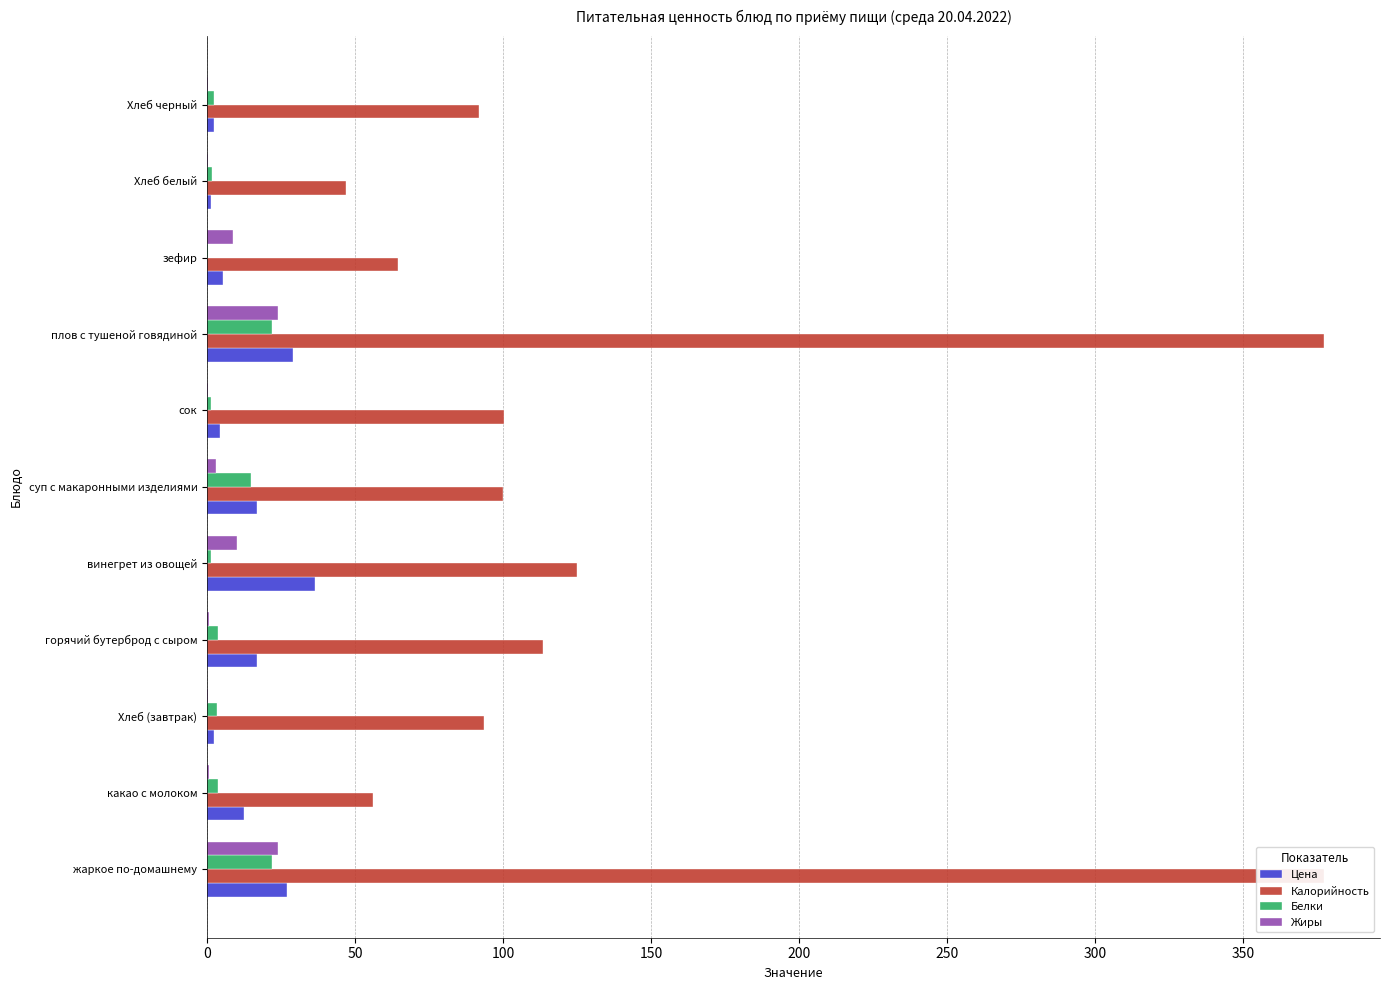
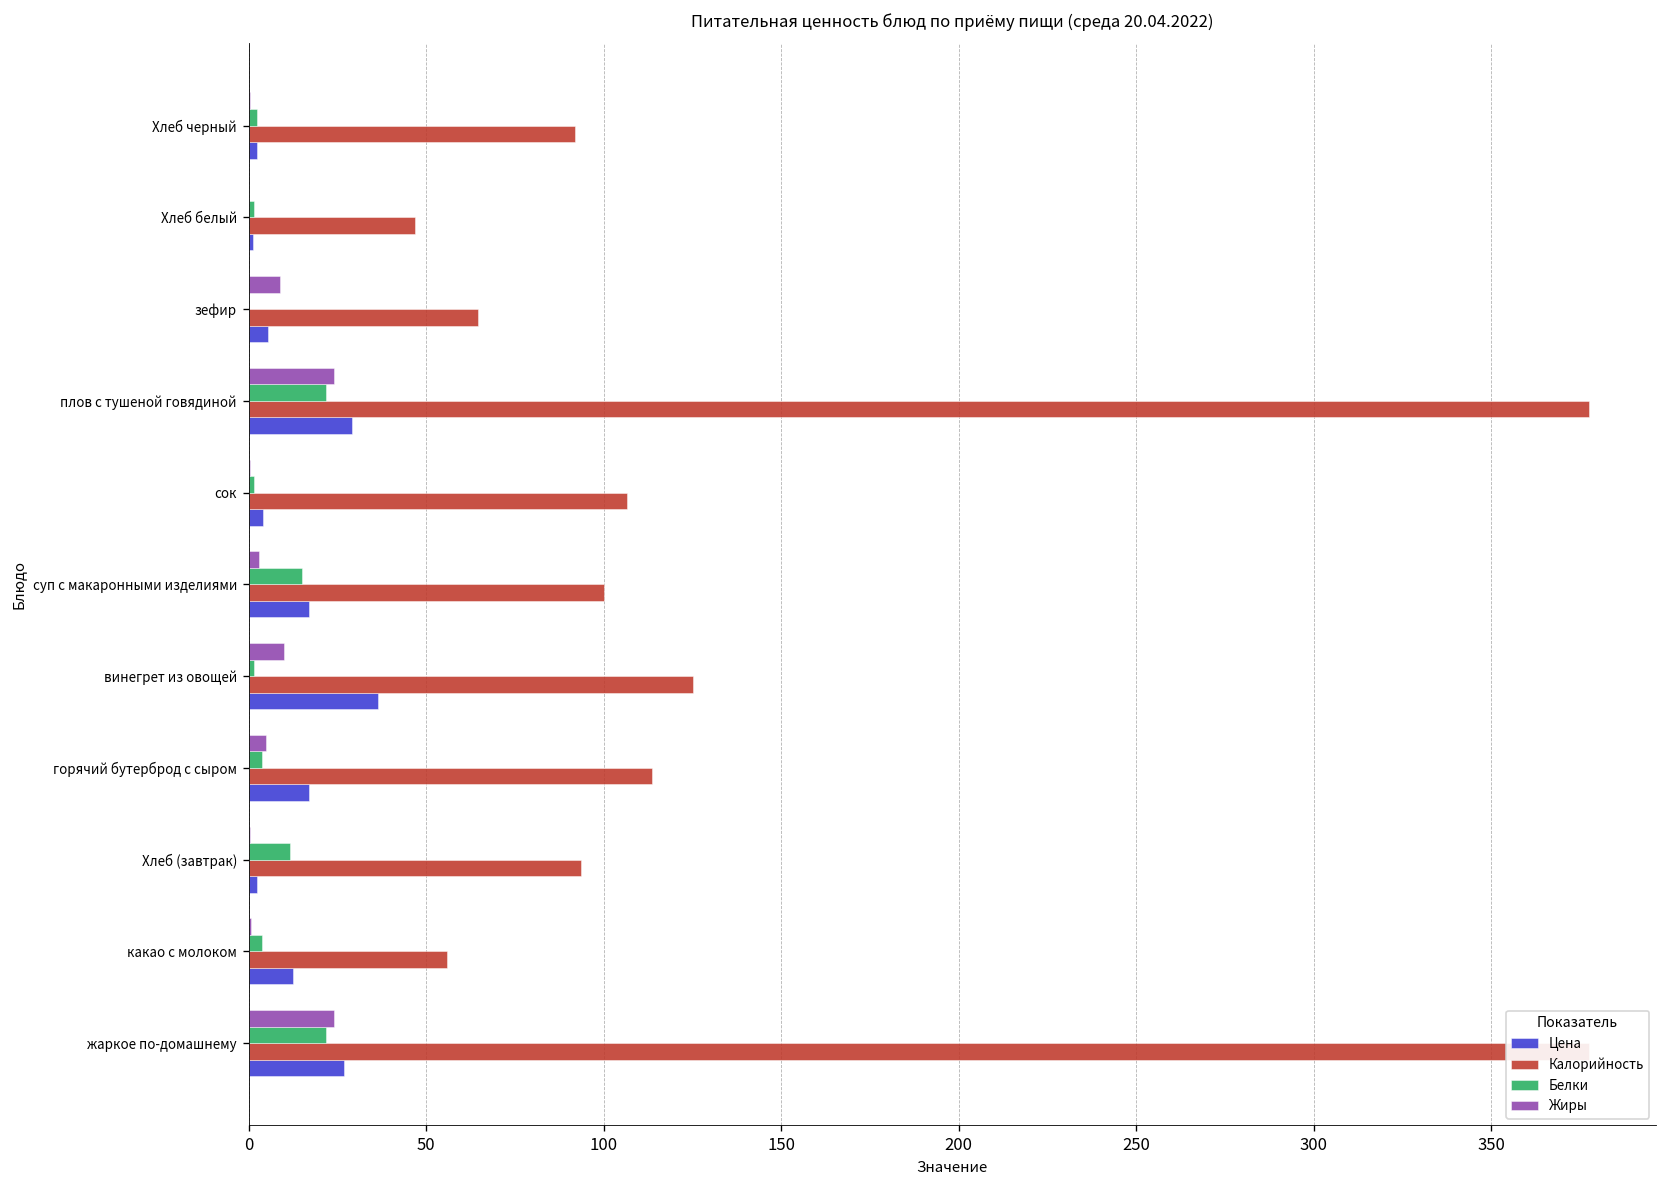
Калорийность, сок: 100 -> 107
Жиры, горячий бутерброд с сыром: 1 -> 5
Белки, Хлеб (завтрак): 3 -> 12
